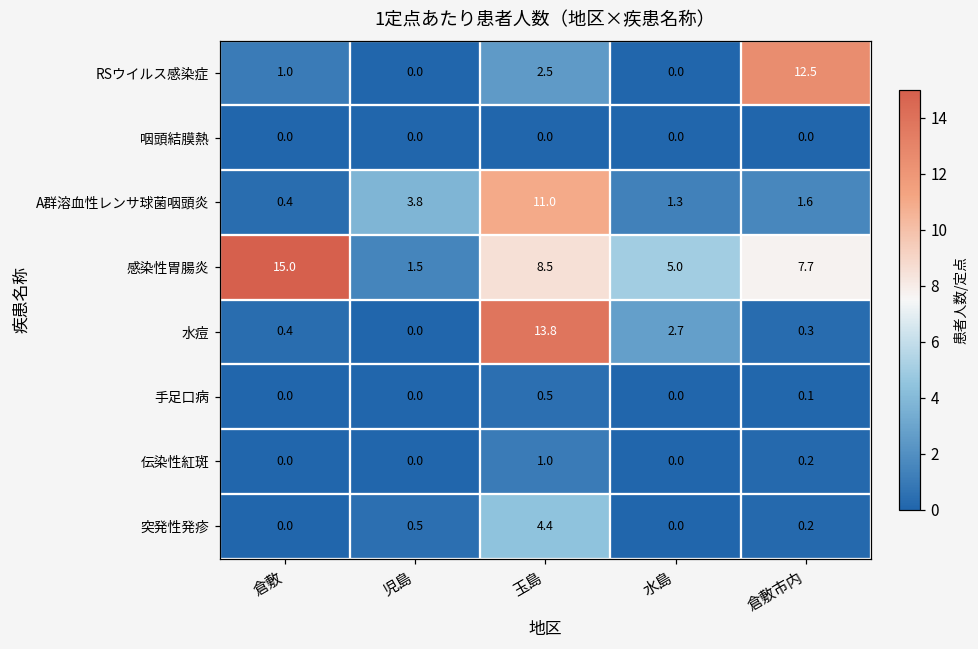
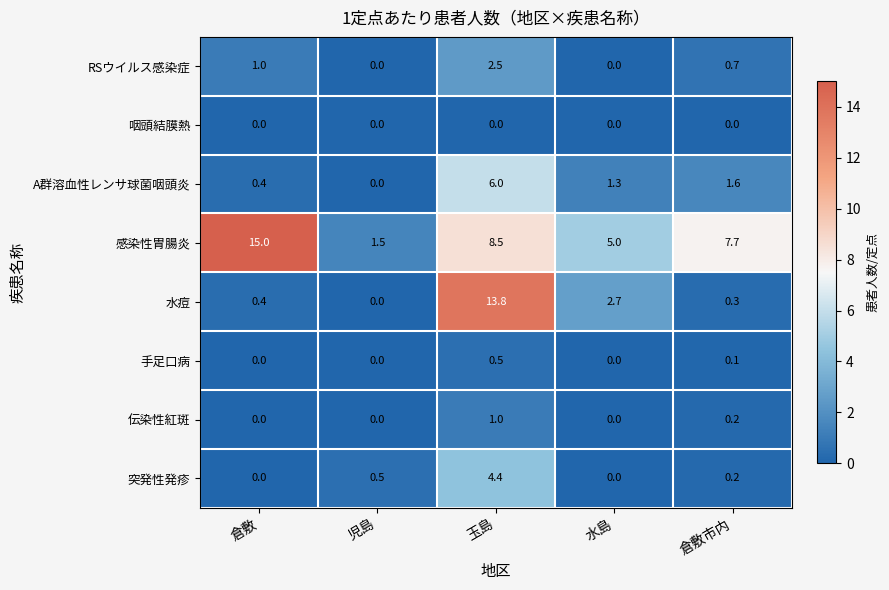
RSウイルス感染症, 倉敷市内: 12.5 -> 0.7
A群溶血性レンサ球菌咽頭炎, 児島: 3.8 -> 0.0
A群溶血性レンサ球菌咽頭炎, 玉島: 11.0 -> 6.0
